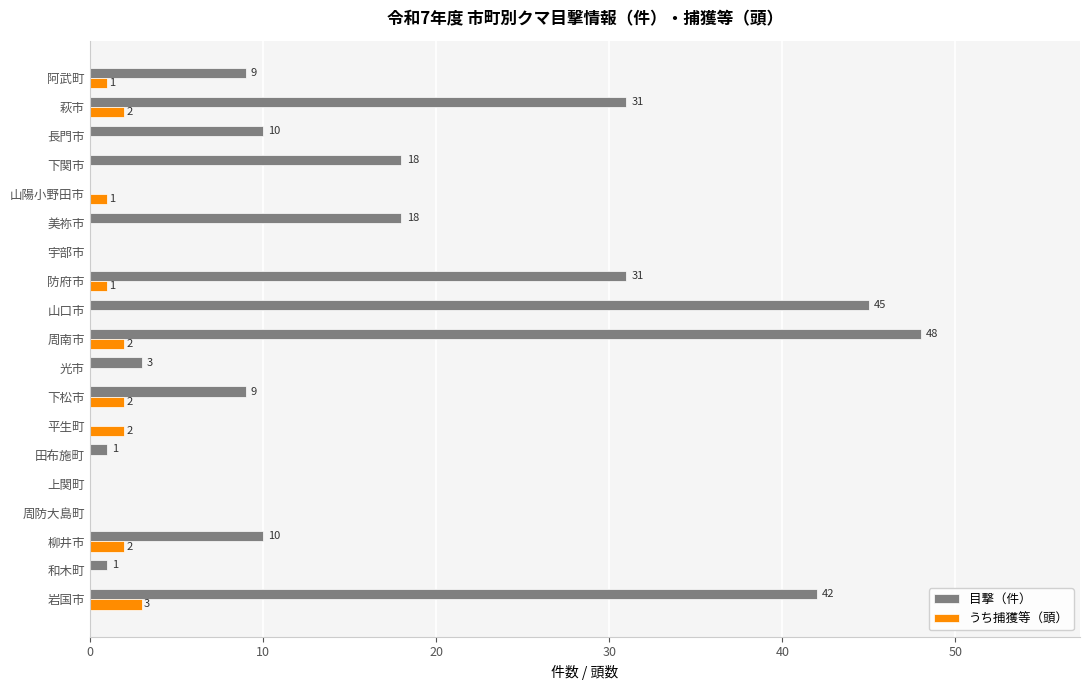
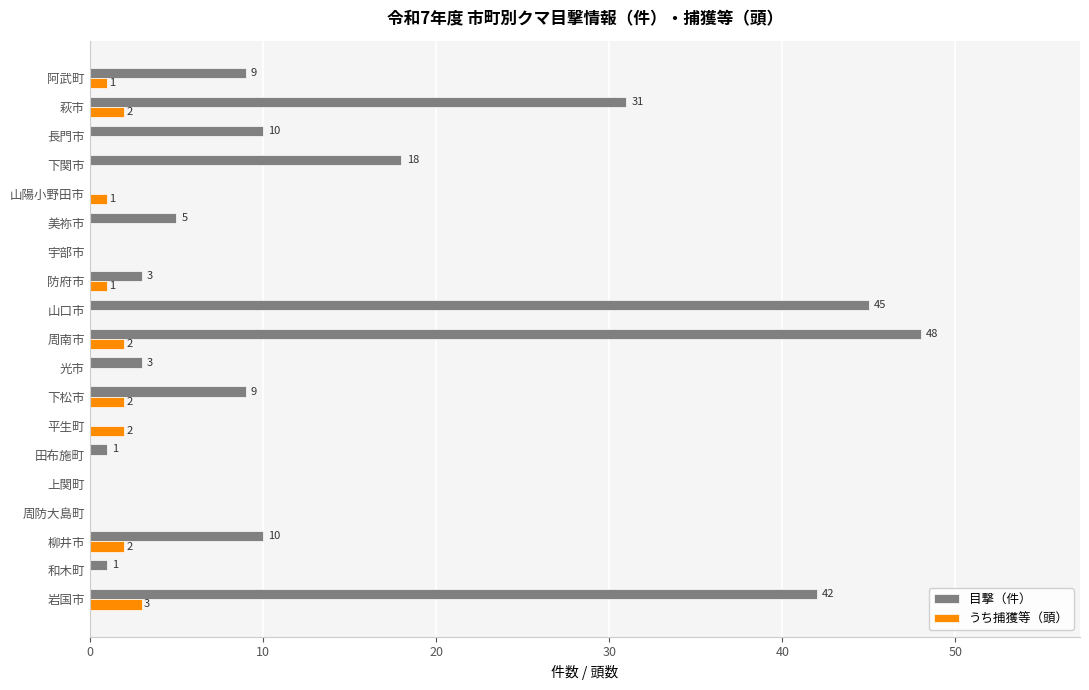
目撃（件）, 美祢市: 18 -> 5
目撃（件）, 防府市: 31 -> 3
